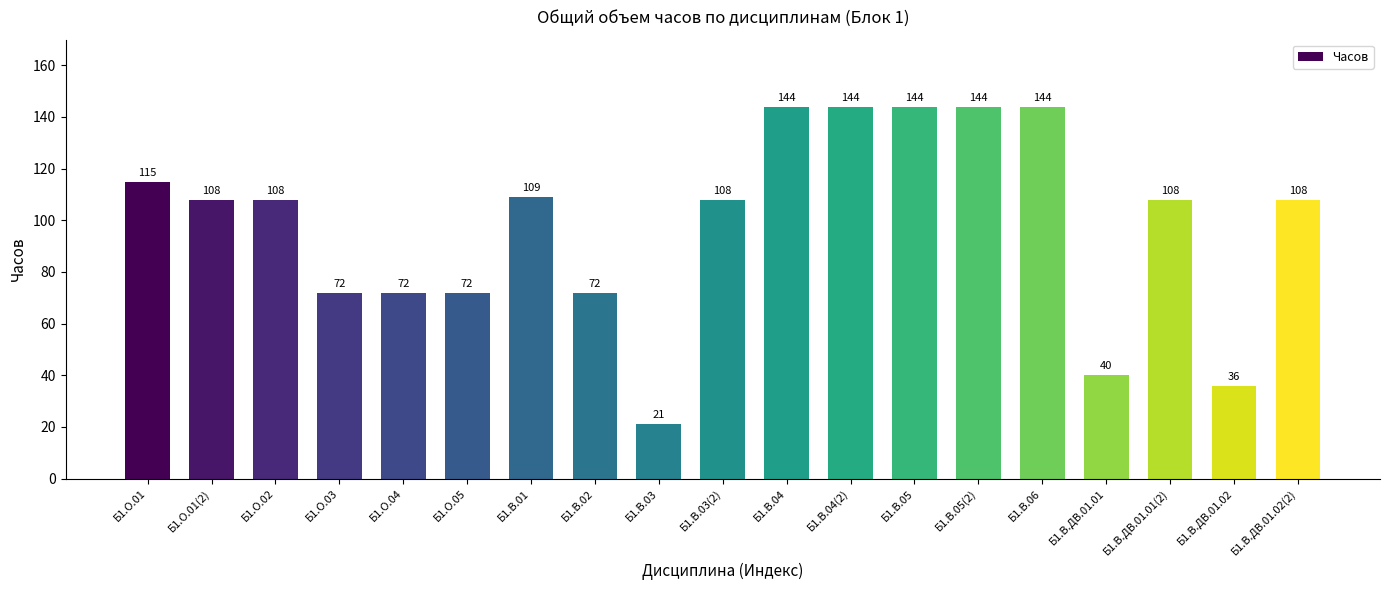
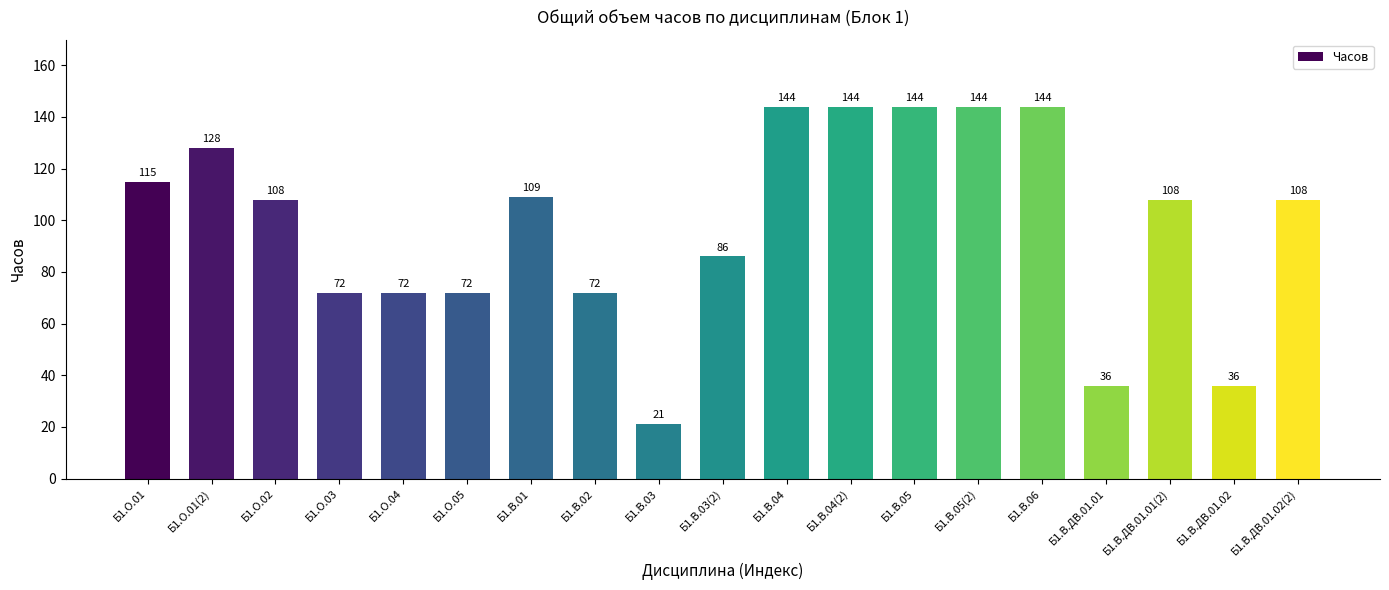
Б1.О.01(2): 108 -> 128
Б1.В.03(2): 108 -> 86
Б1.В.ДВ.01.01: 40 -> 36
